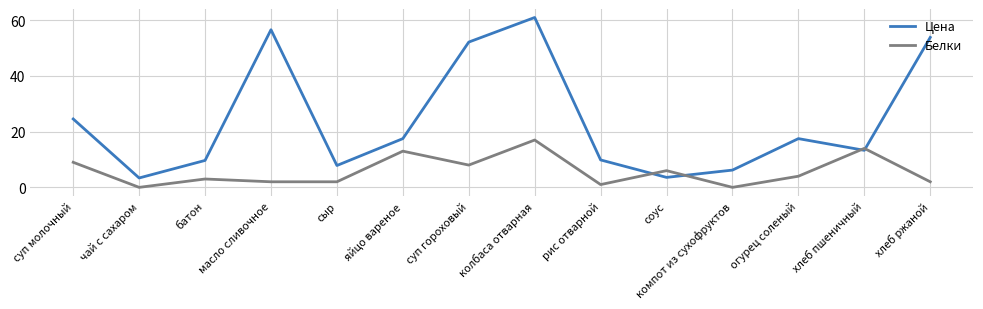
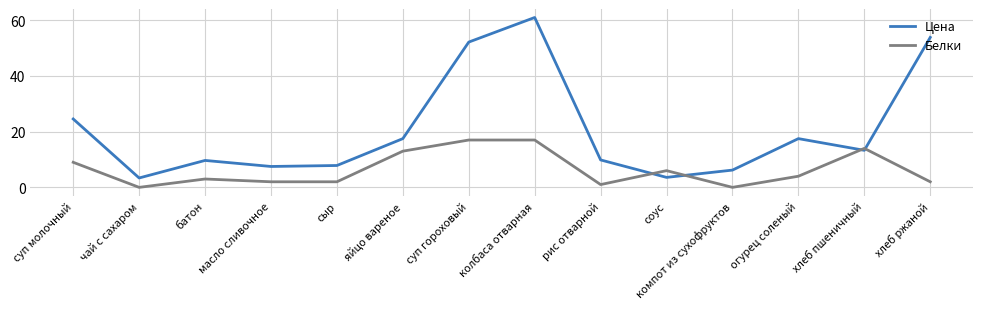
Цена, масло сливочное: 57 -> 8
Белки, суп гороховый: 8 -> 17
